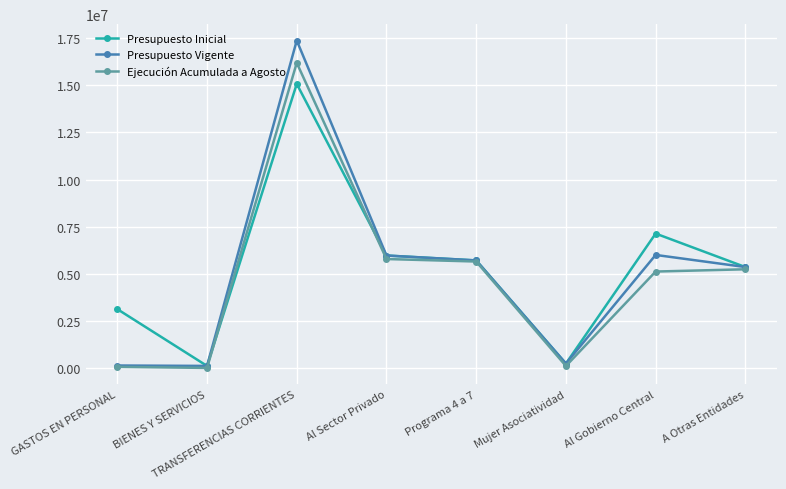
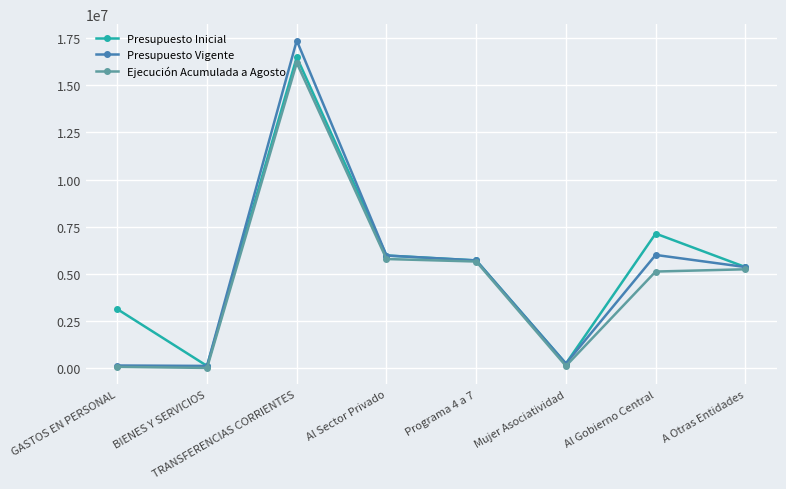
Presupuesto Inicial, TRANSFERENCIAS CORRIENTES: 15100000 -> 16500000
